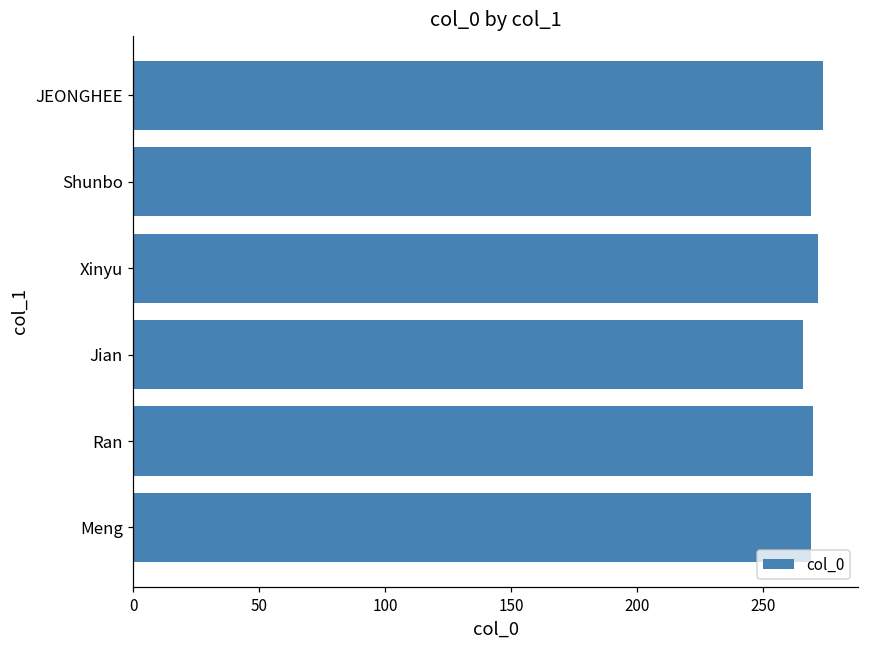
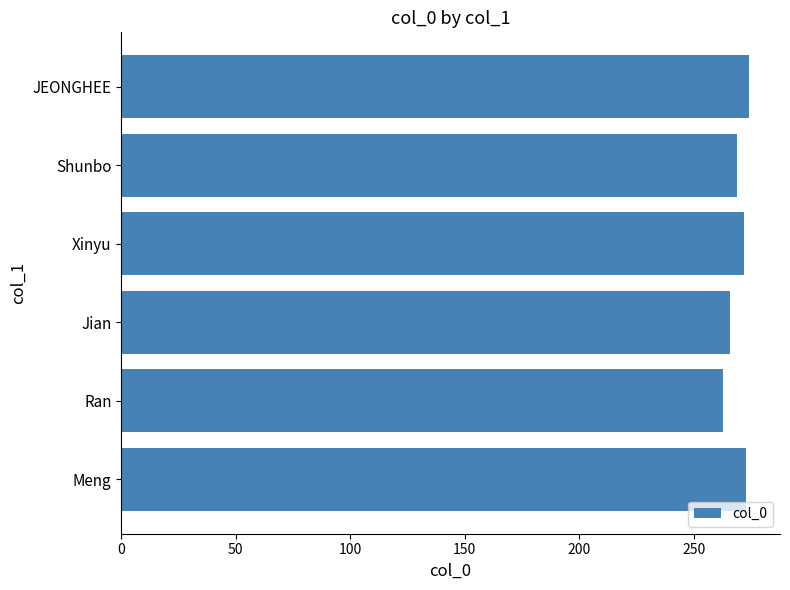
Ran: 270 -> 263
Meng: 269 -> 273
